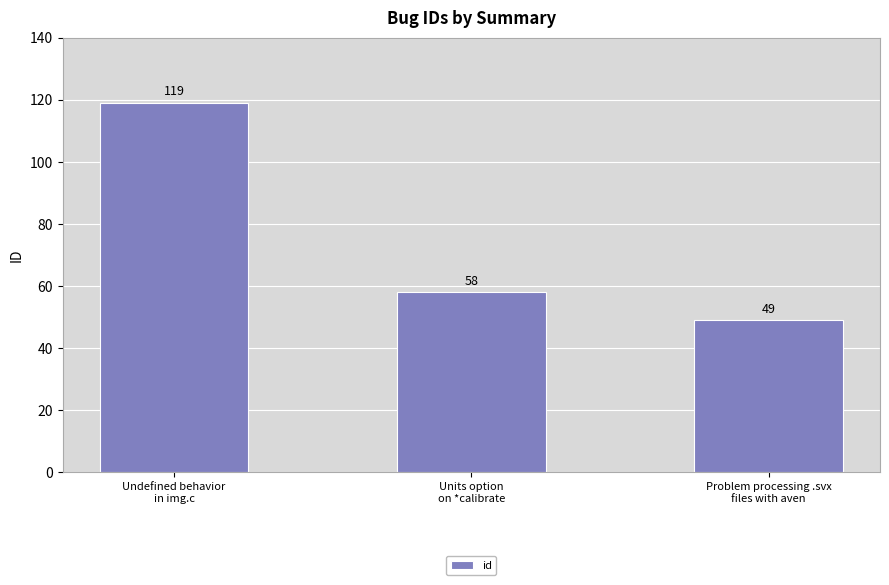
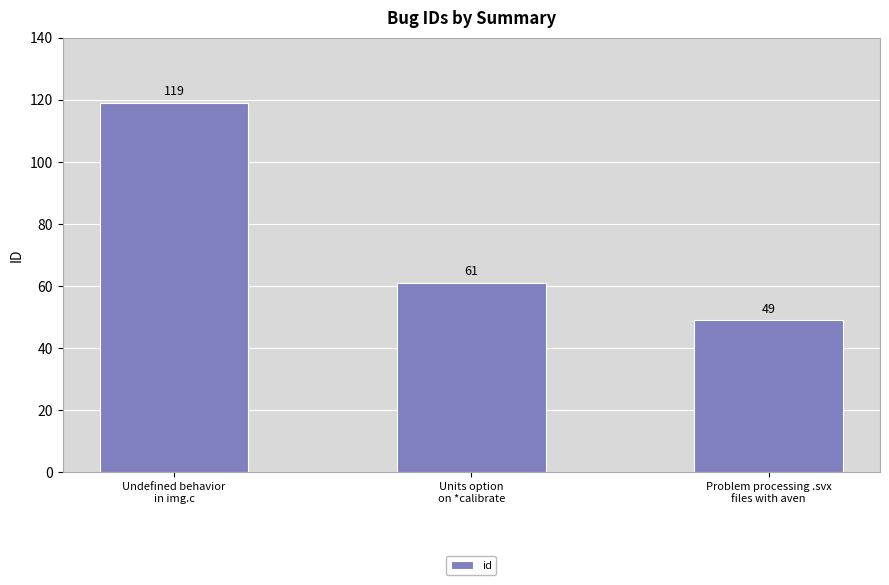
Units option on *calibrate: 58 -> 61
